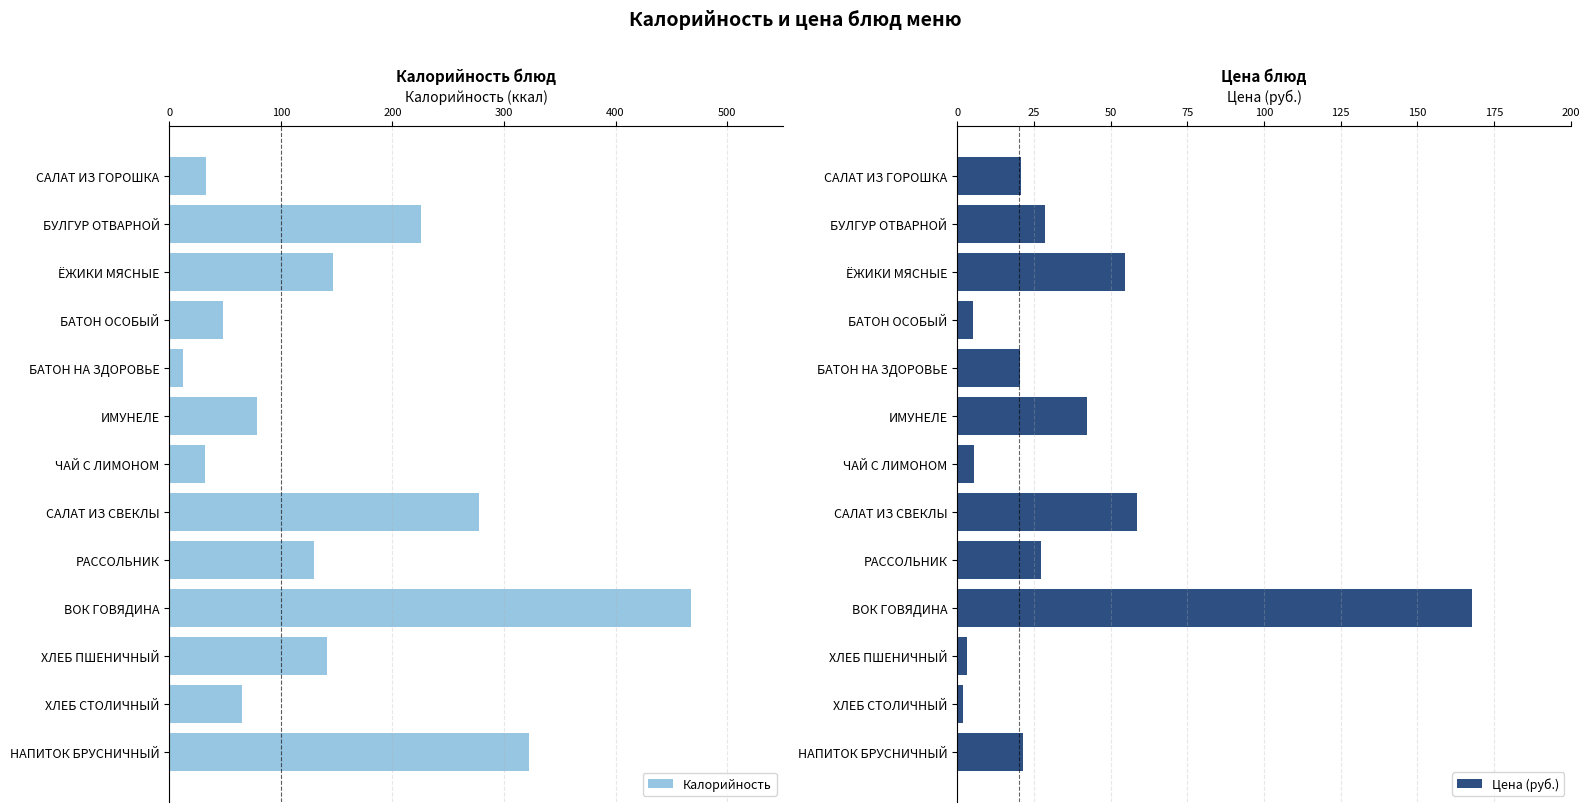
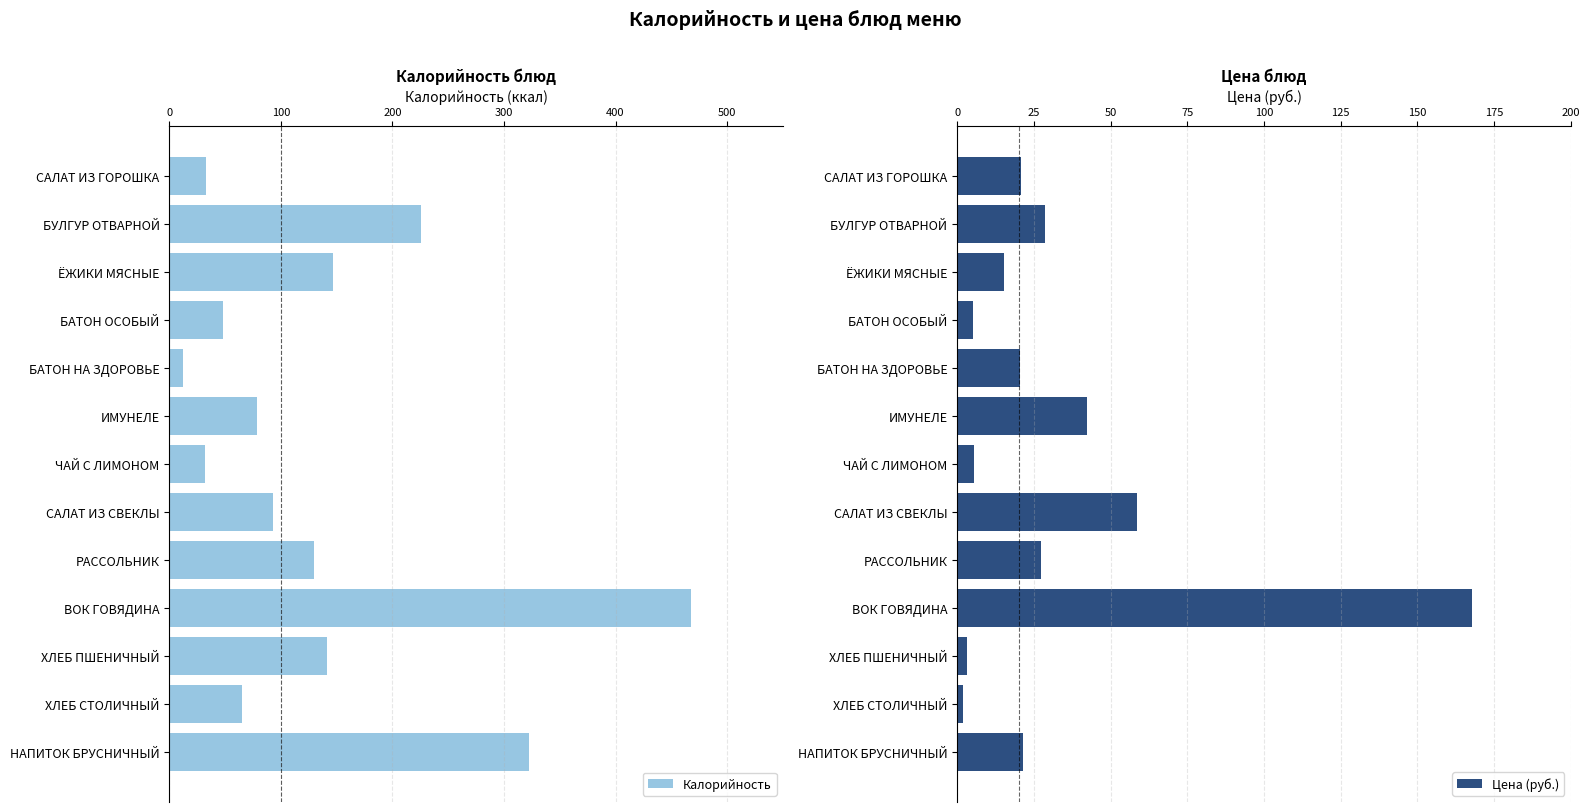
Калорийность блюд, САЛАТ ИЗ СВЕКЛЫ: 278 -> 93
Цена блюд, ЁЖИКИ МЯСНЫЕ: 55 -> 15
